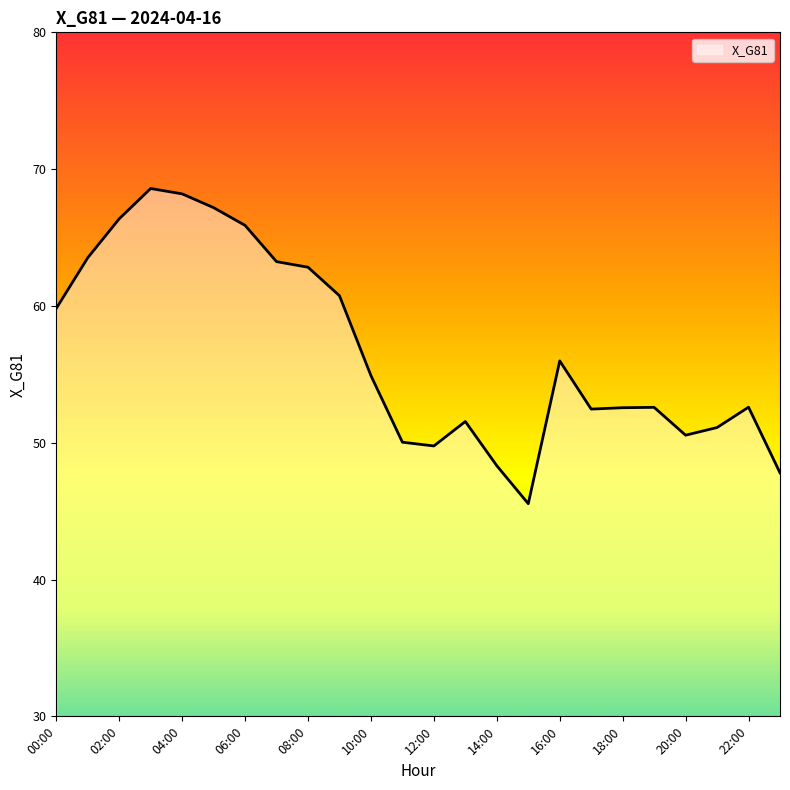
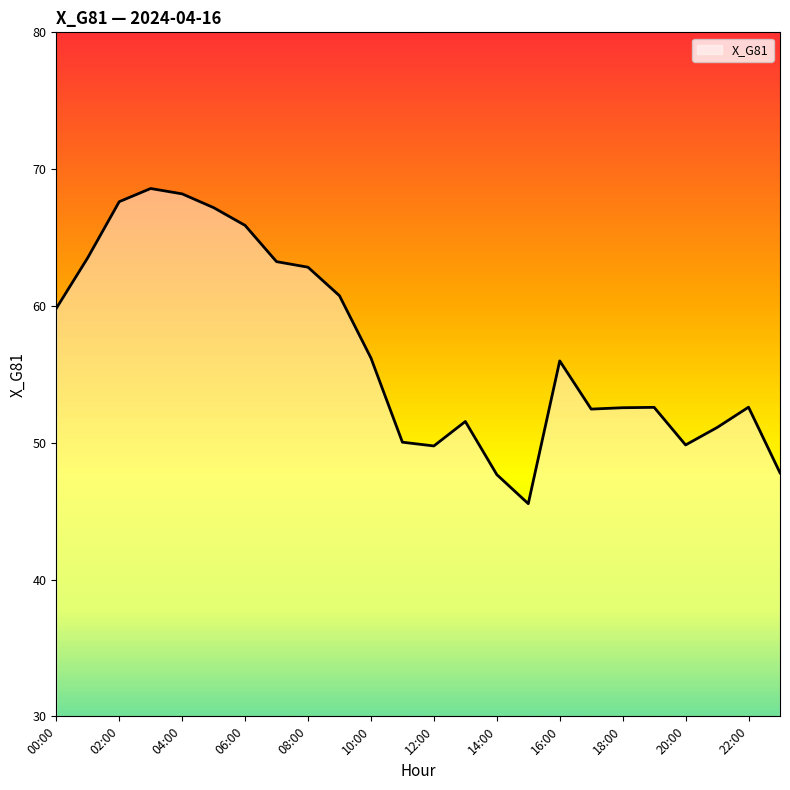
02:00: 66.4 -> 67.6
10:00: 54.9 -> 56.2
14:00: 48.3 -> 47.7
20:00: 50.6 -> 49.8
